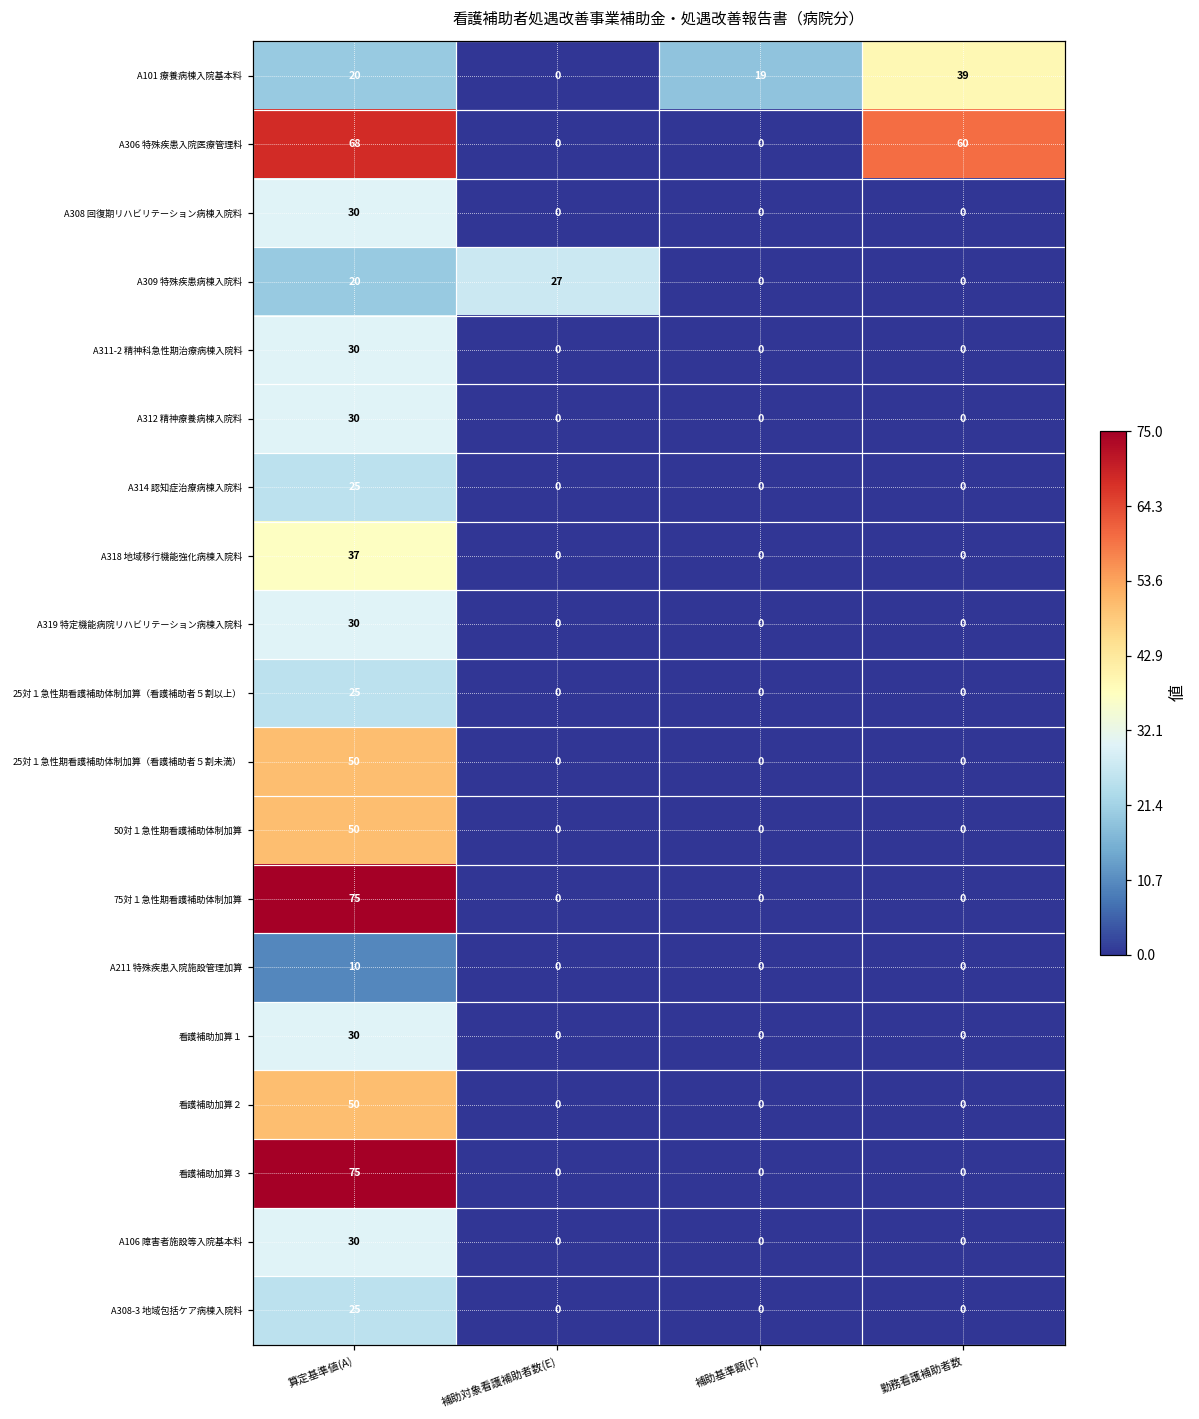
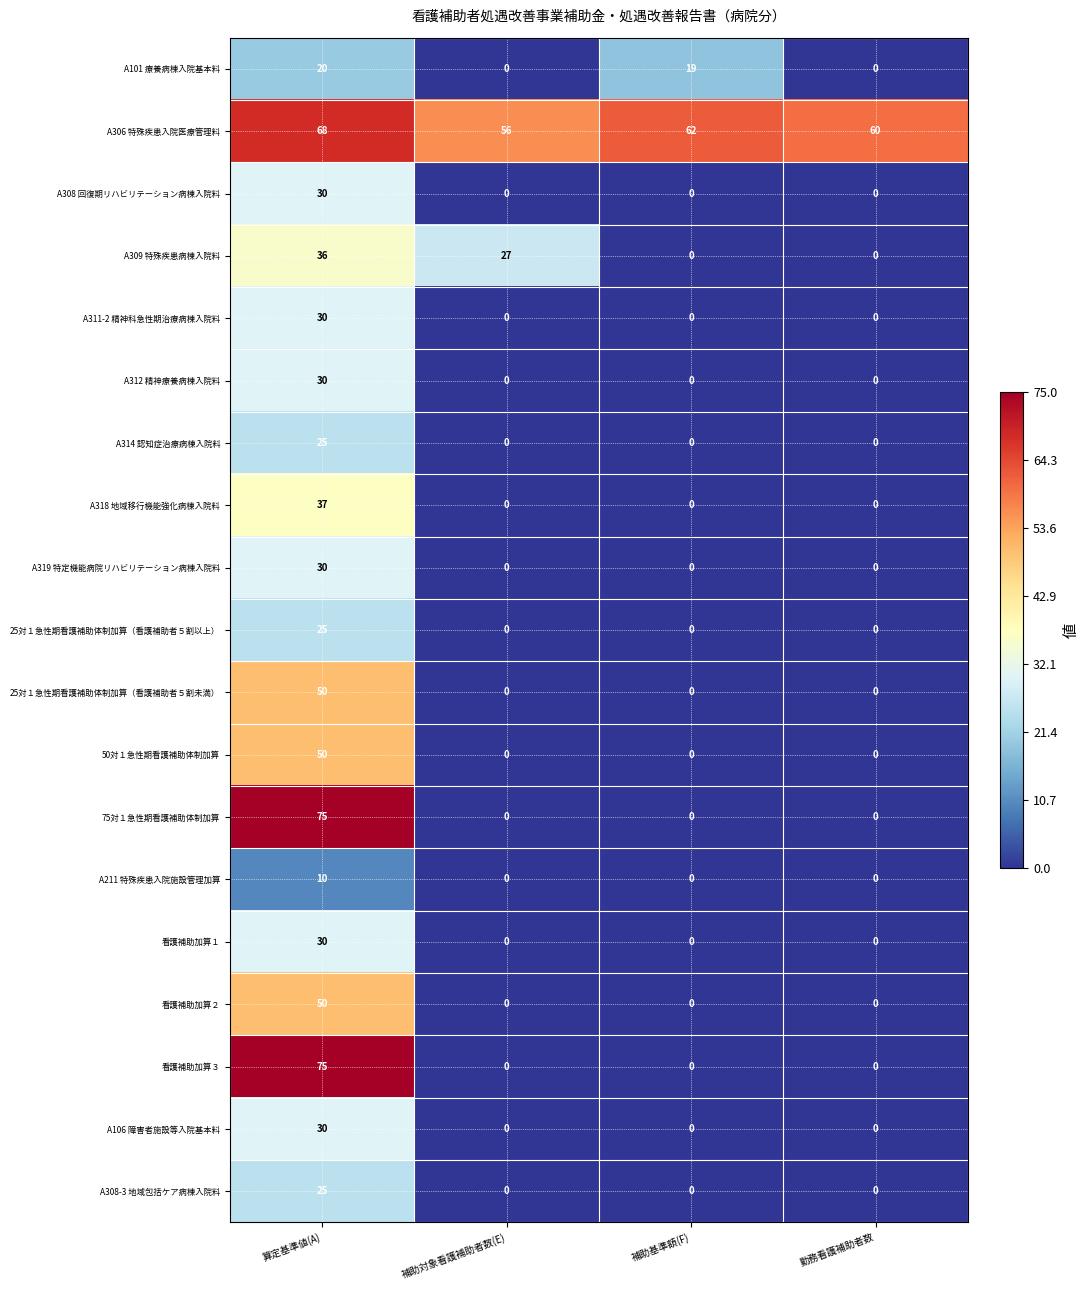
A101 療養病棟入院基本料, 勤務看護補助者数: 39 -> 0
A306 特殊疾患入院医療管理料, 補助対象看護補助者数(E): 0 -> 56
A306 特殊疾患入院医療管理料, 補助基準額(F): 0 -> 62
A309 特殊疾患病棟入院料, 算定基準値(A): 20 -> 36
